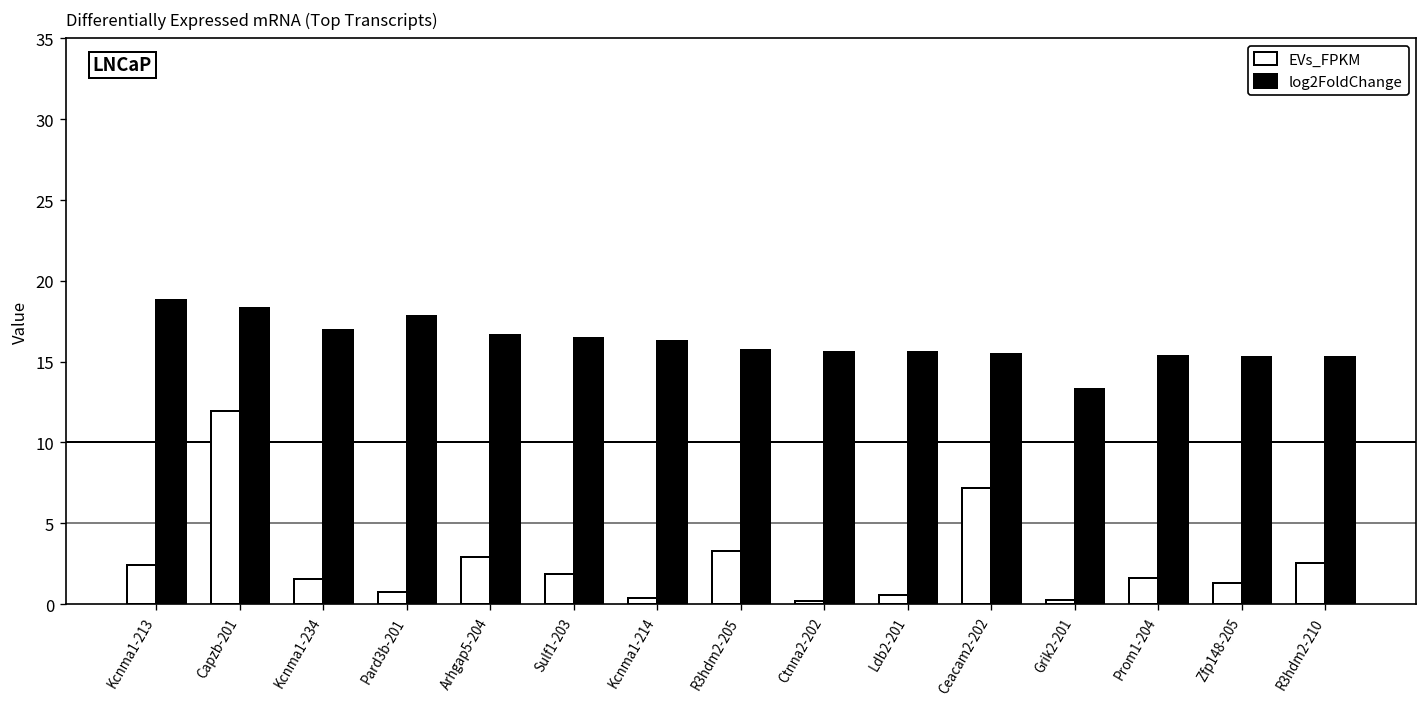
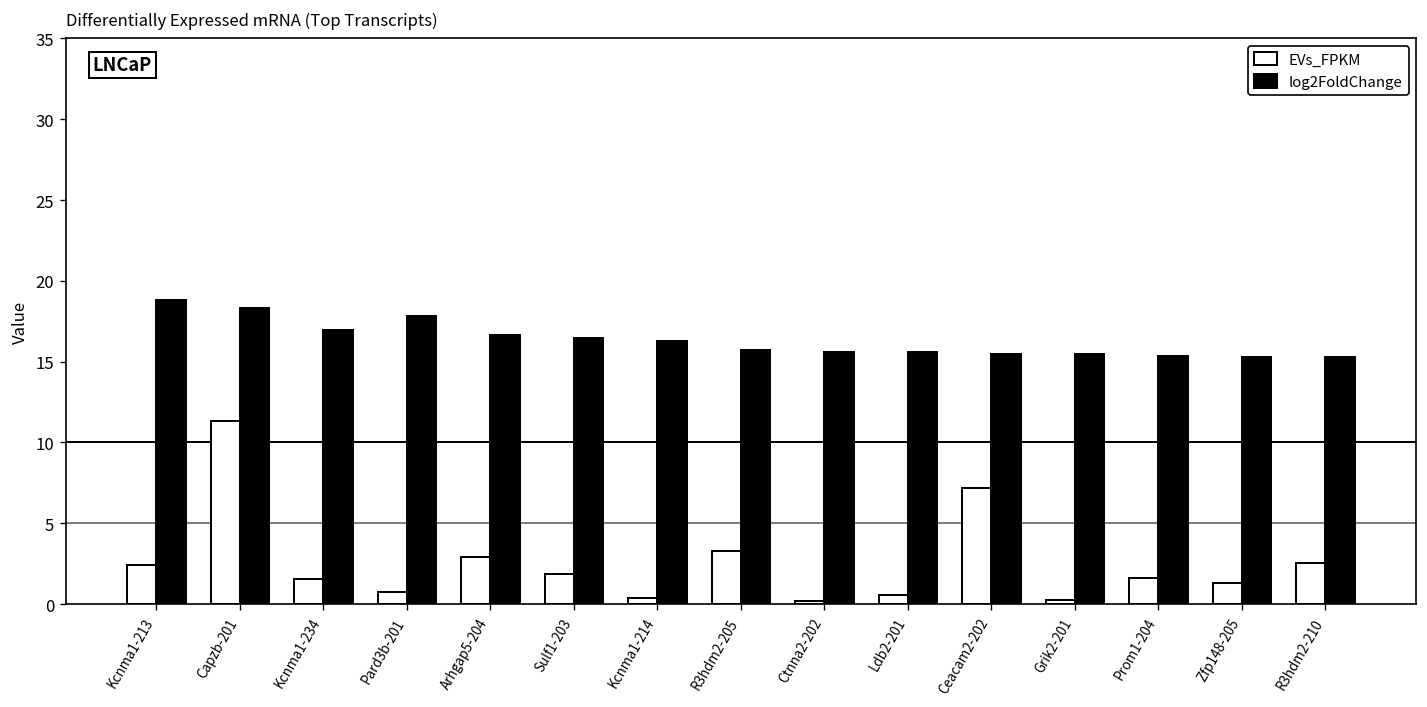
EVs_FPKM, Capzb-201: 12.0 -> 11.3
log2FoldChange, Grik2-201: 13.3 -> 15.5
